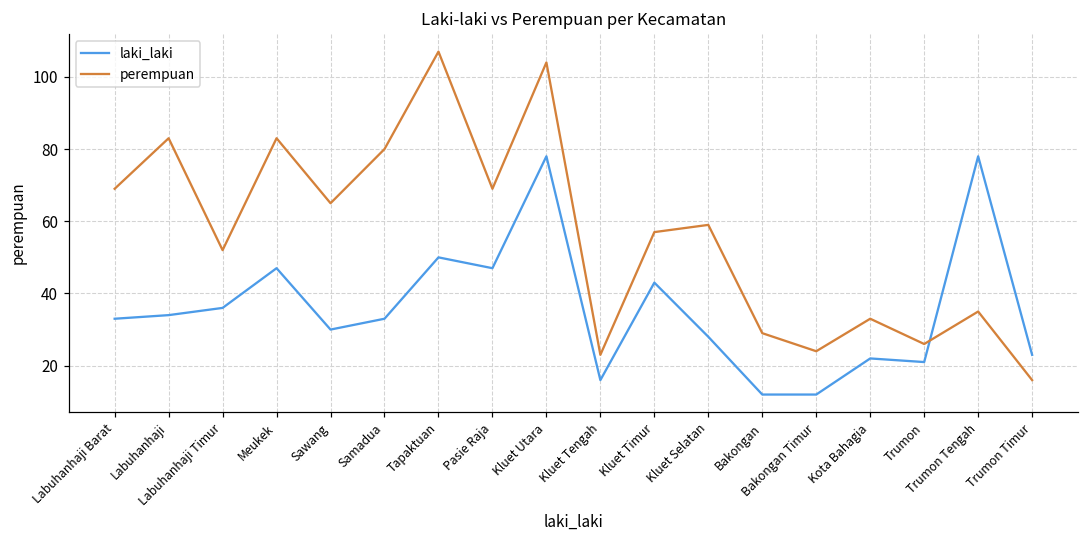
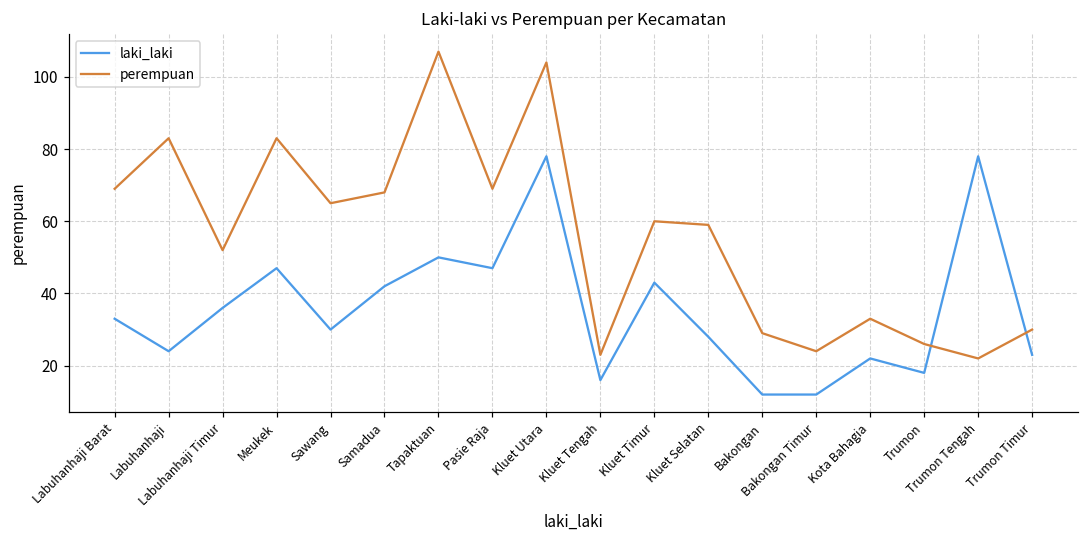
laki_laki, Labuhanhaji: 34 -> 24
laki_laki, Samadua: 33 -> 42
perempuan, Samadua: 80 -> 68
perempuan, Kluet Timur: 57 -> 60
laki_laki, Trumon: 21 -> 18
perempuan, Trumon Tengah: 35 -> 22
perempuan, Trumon Timur: 16 -> 30
